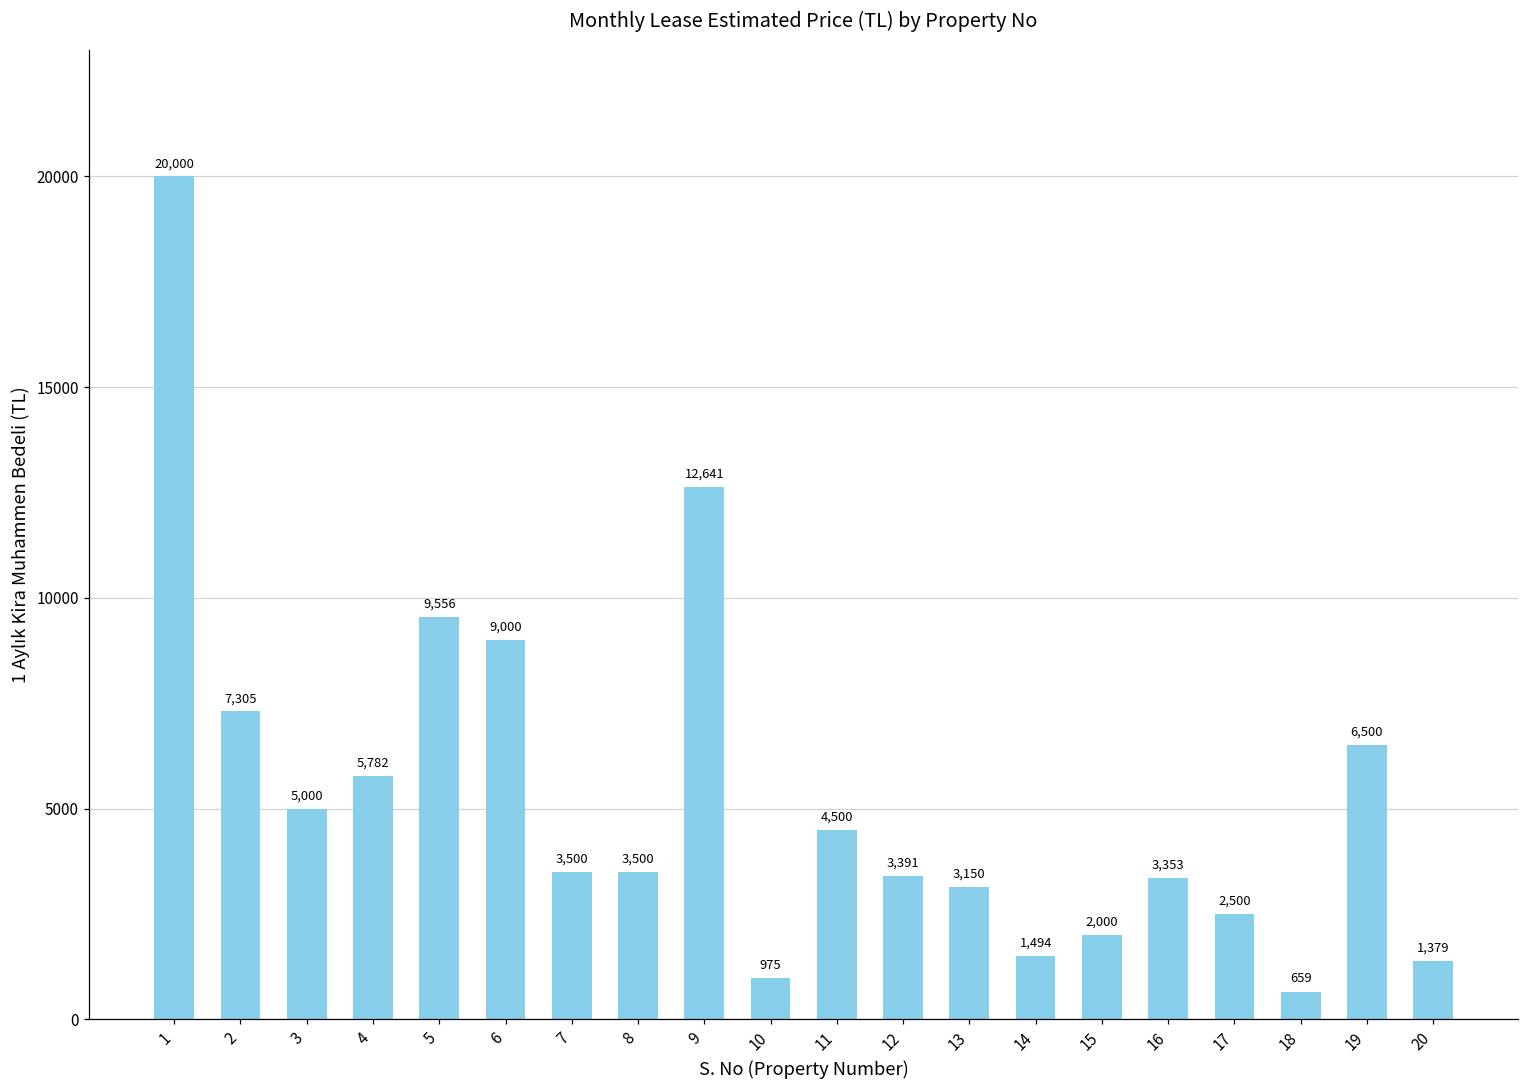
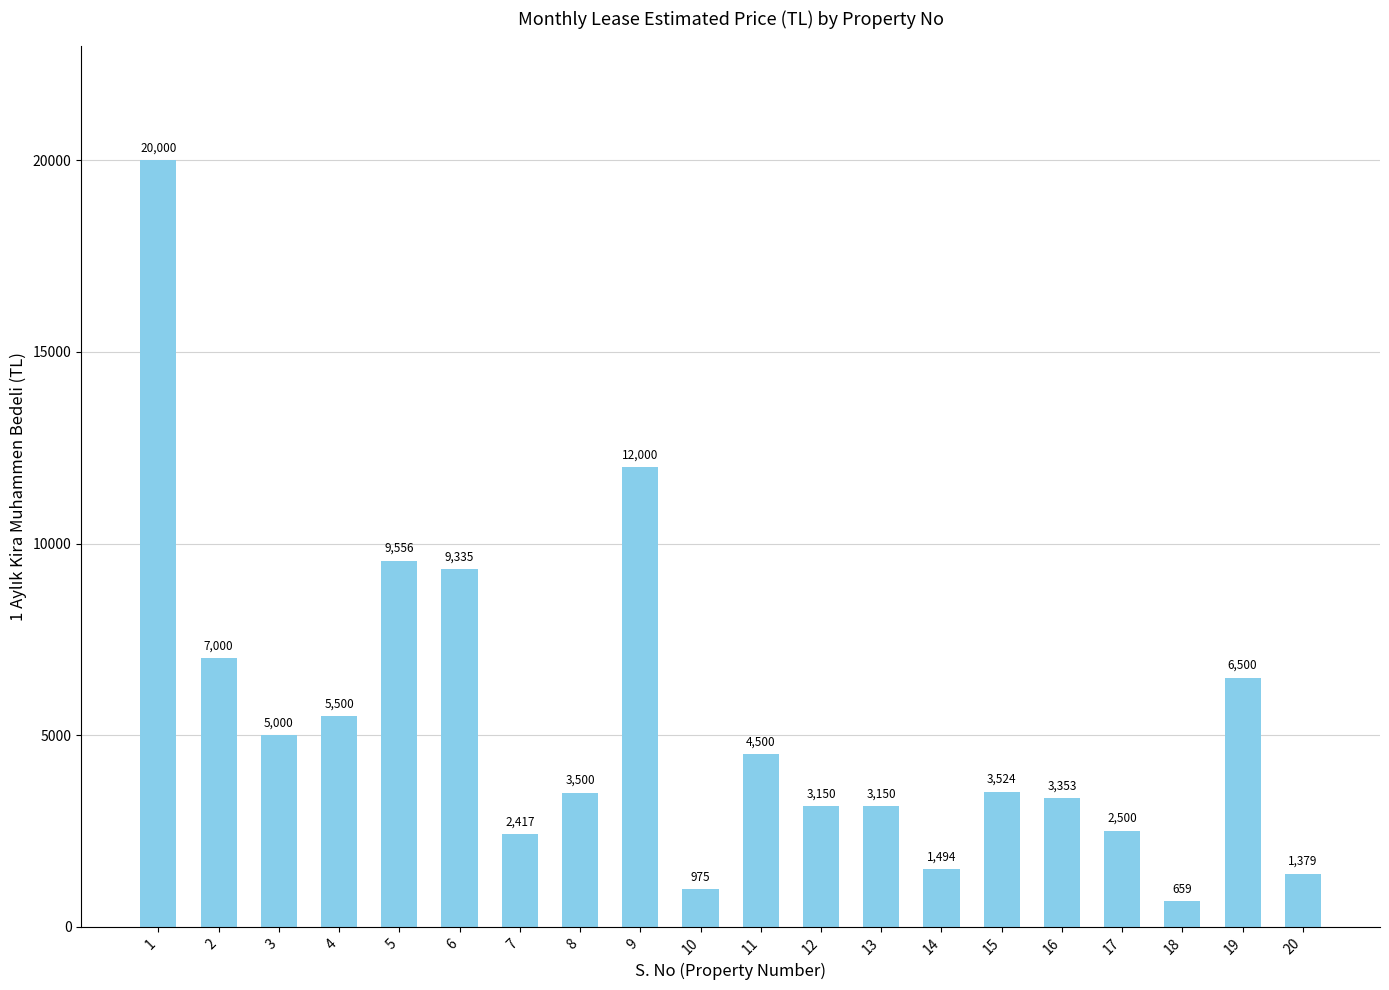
2: 7,305 -> 7,000
4: 5,782 -> 5,500
6: 9,000 -> 9,335
7: 3,500 -> 2,417
9: 12,641 -> 12,000
12: 3,391 -> 3,150
15: 2,000 -> 3,524
